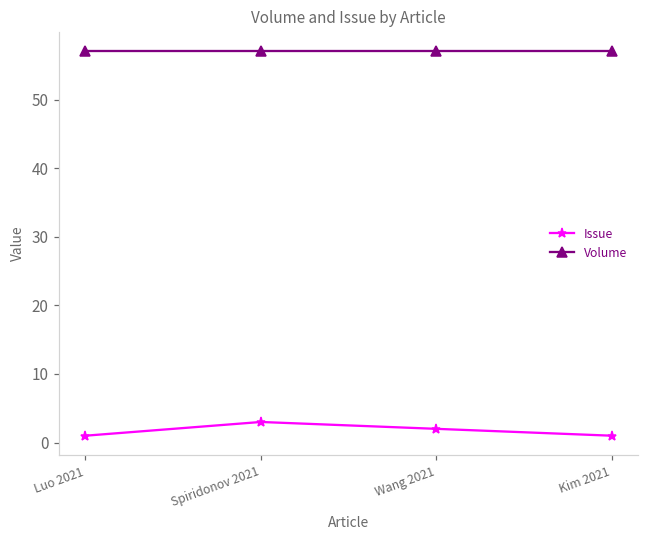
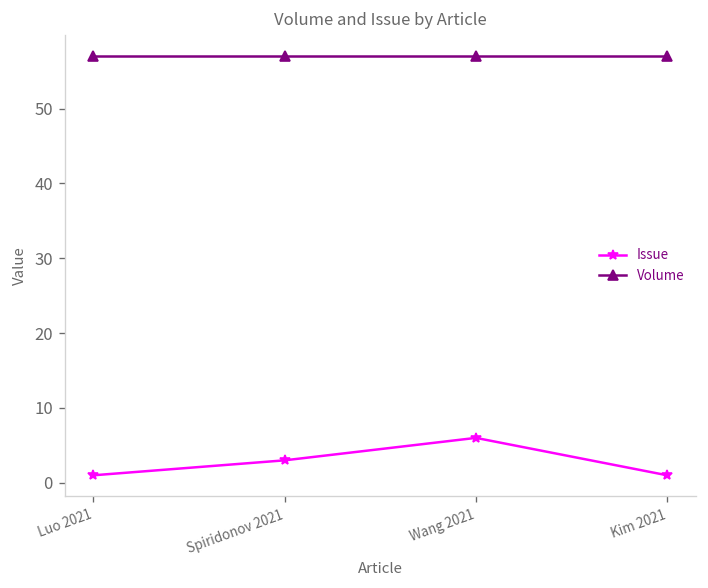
Issue, Wang 2021: 2 -> 6
